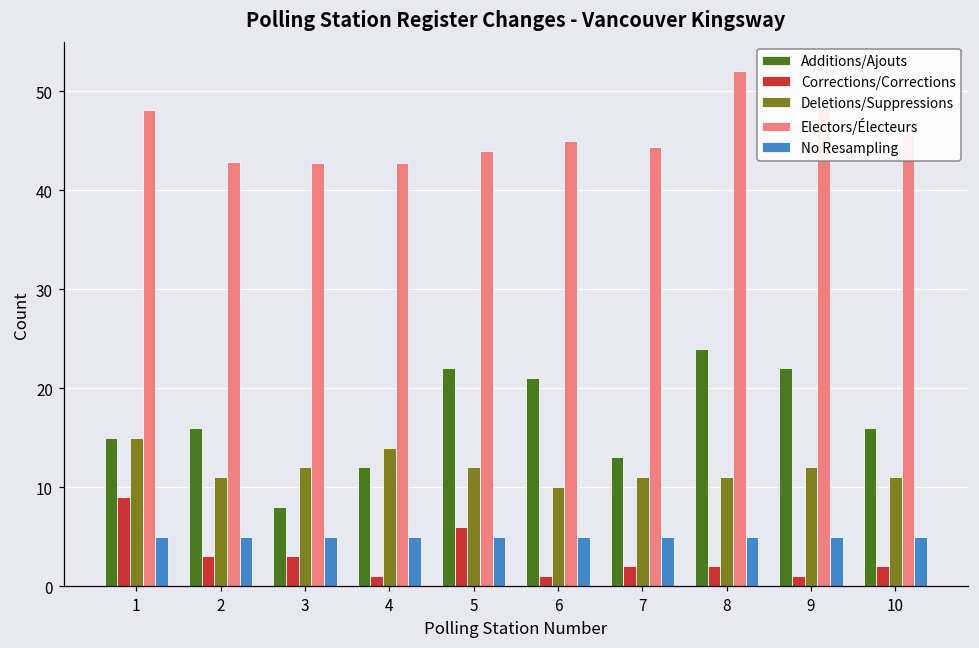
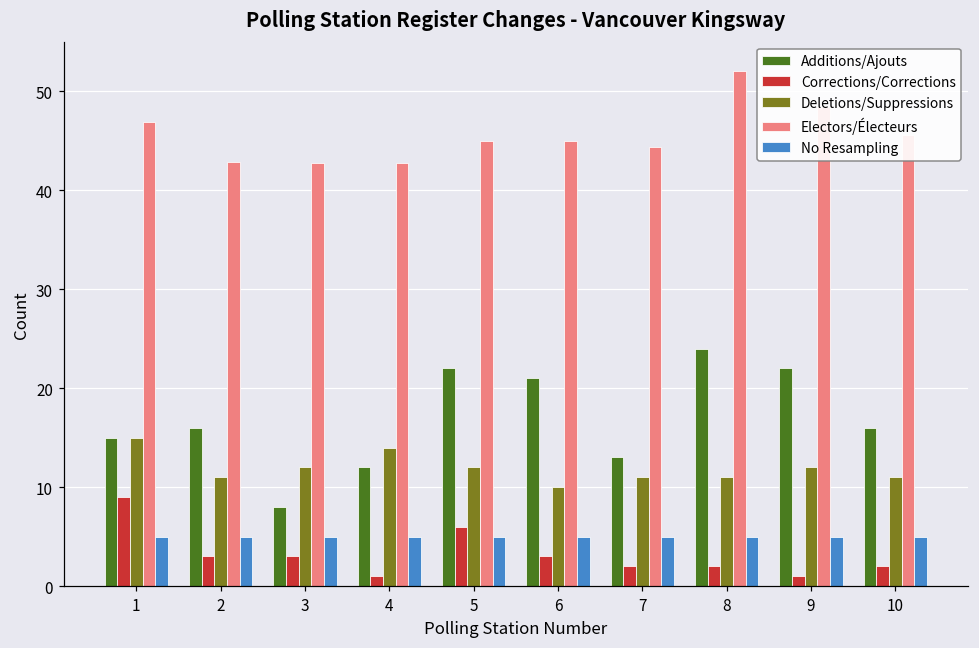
Electors/Électeurs, 1: 48 -> 47
Electors/Électeurs, 5: 44 -> 45
Corrections/Corrections, 6: 1 -> 3
